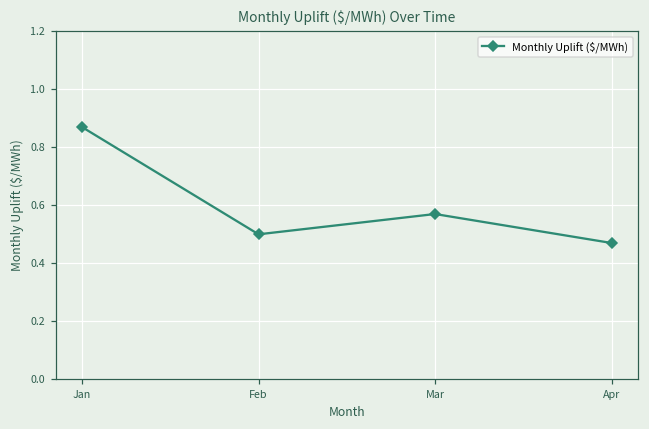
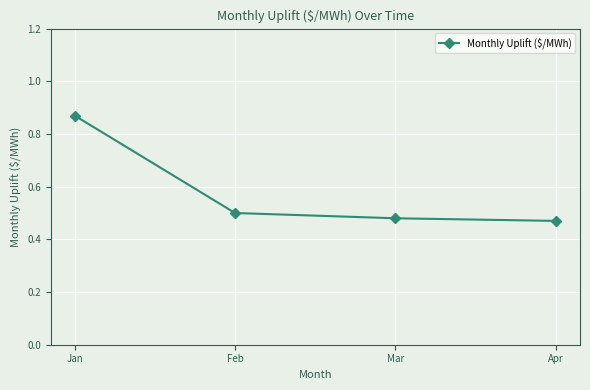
Mar: 0.57 -> 0.48
